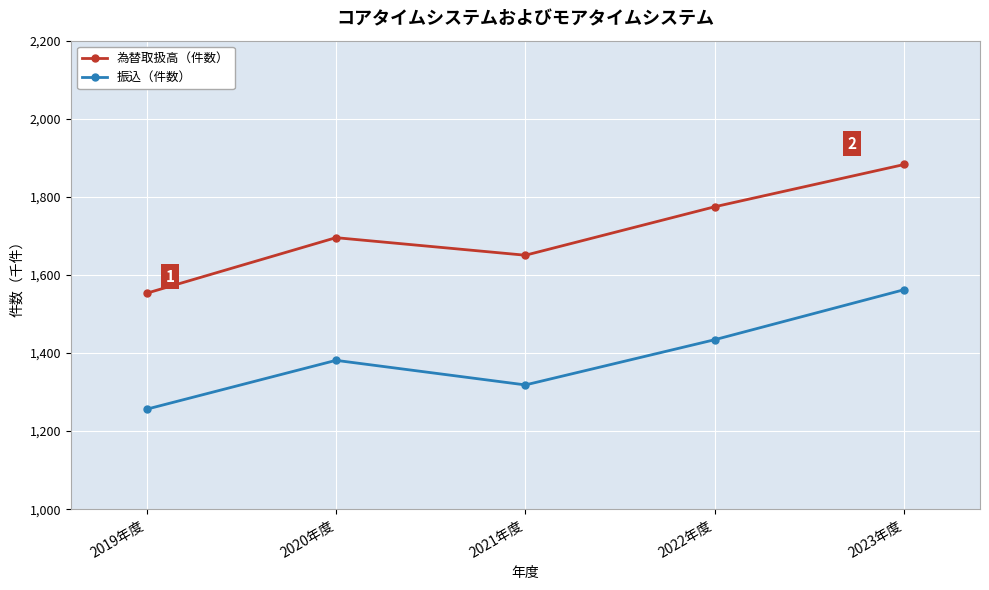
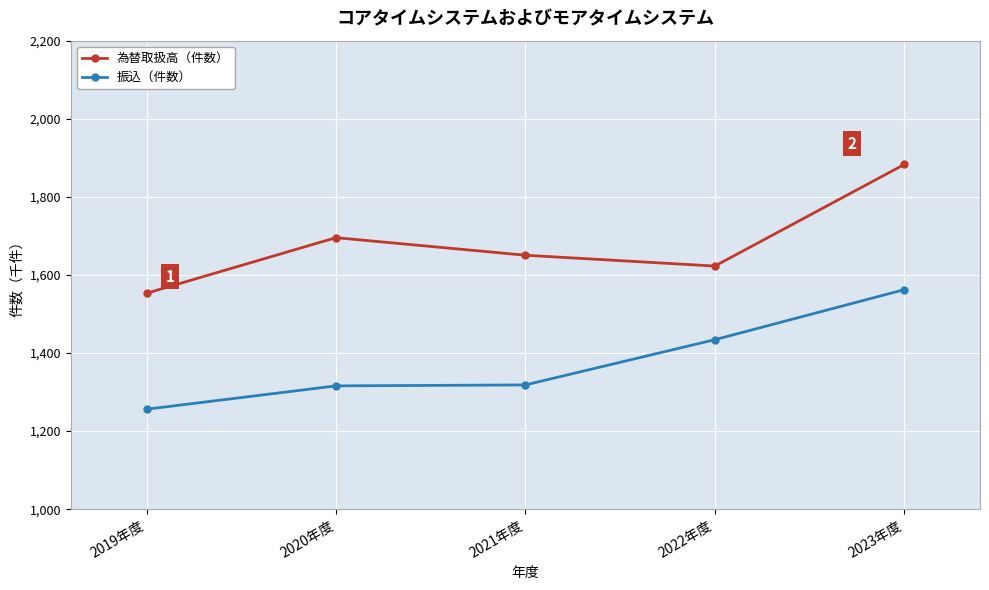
振込（件数）, 2020年度: 1,380 -> 1,320
為替取扱高（件数）, 2022年度: 1,770 -> 1,620
